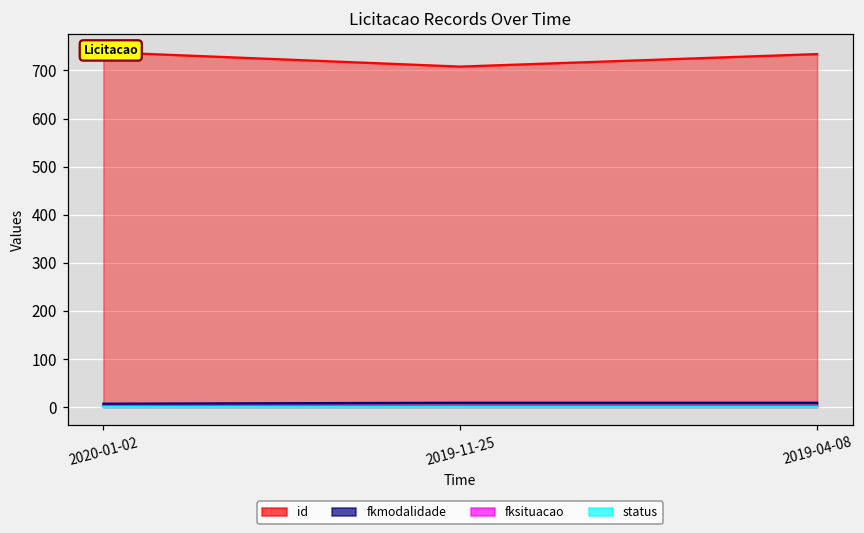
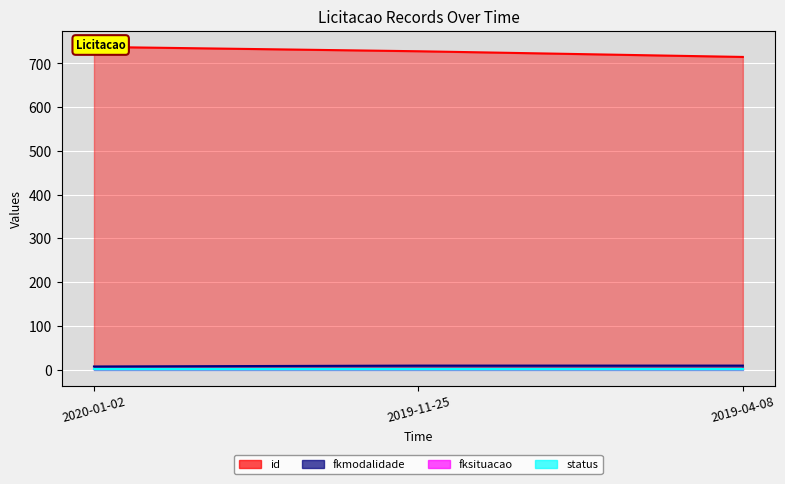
id, 2019-11-25: 710 -> 730
id, 2019-04-08: 730 -> 720
